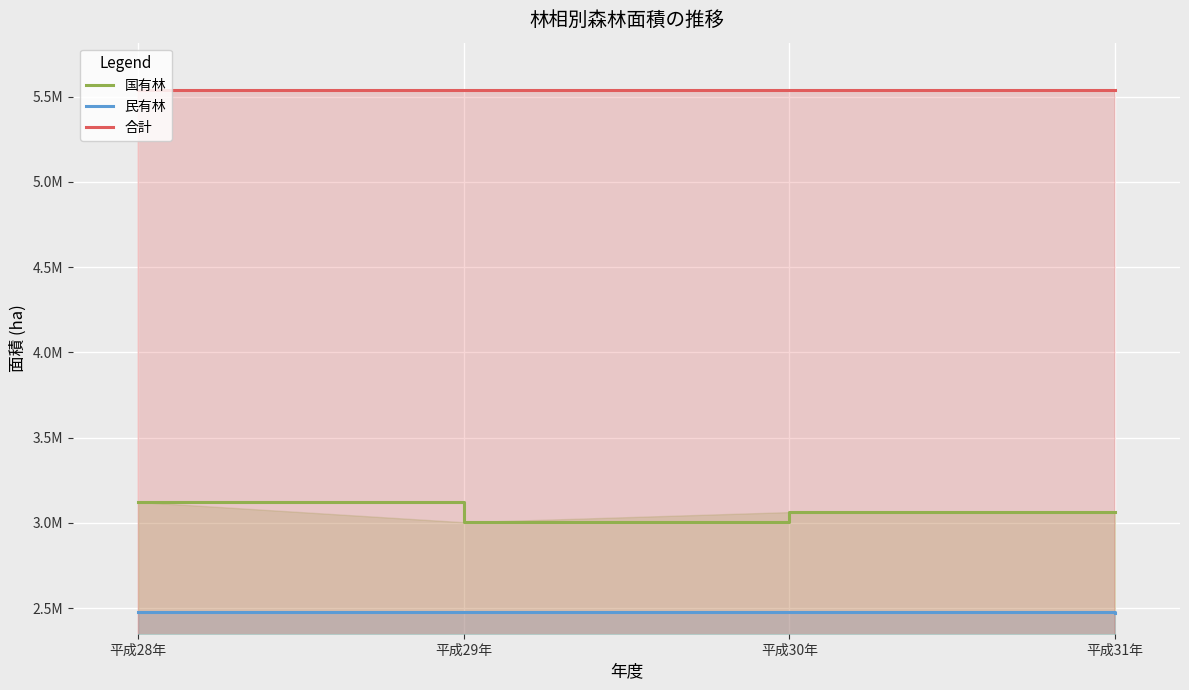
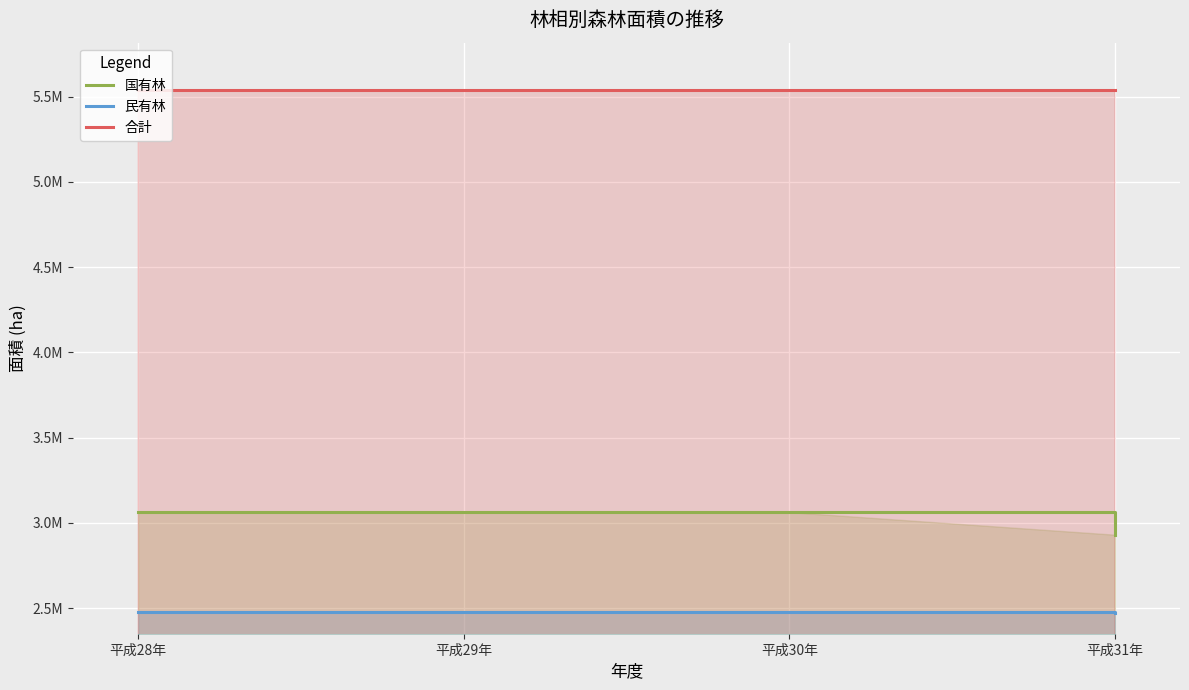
国有林, 平成28年: 3120000 -> 3060000
国有林, 平成29年: 3000000 -> 3060000
国有林, 平成31年: 3060000 -> 2930000
